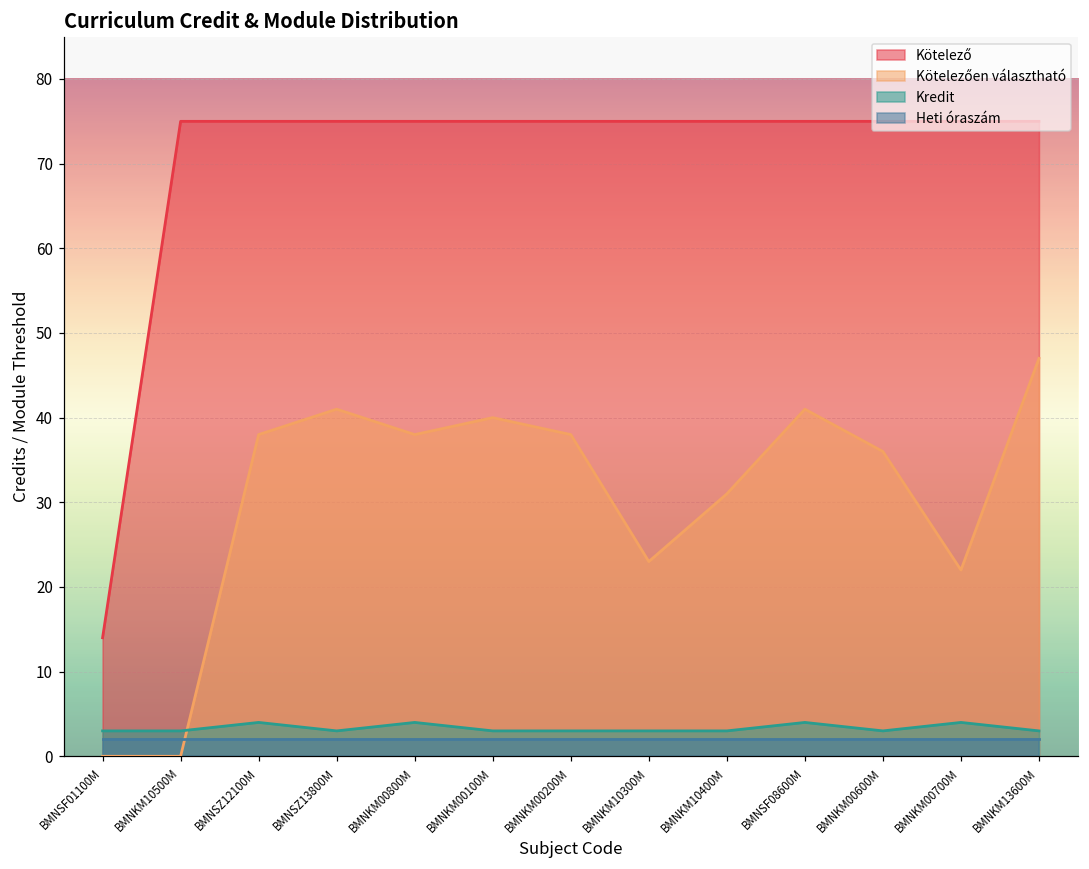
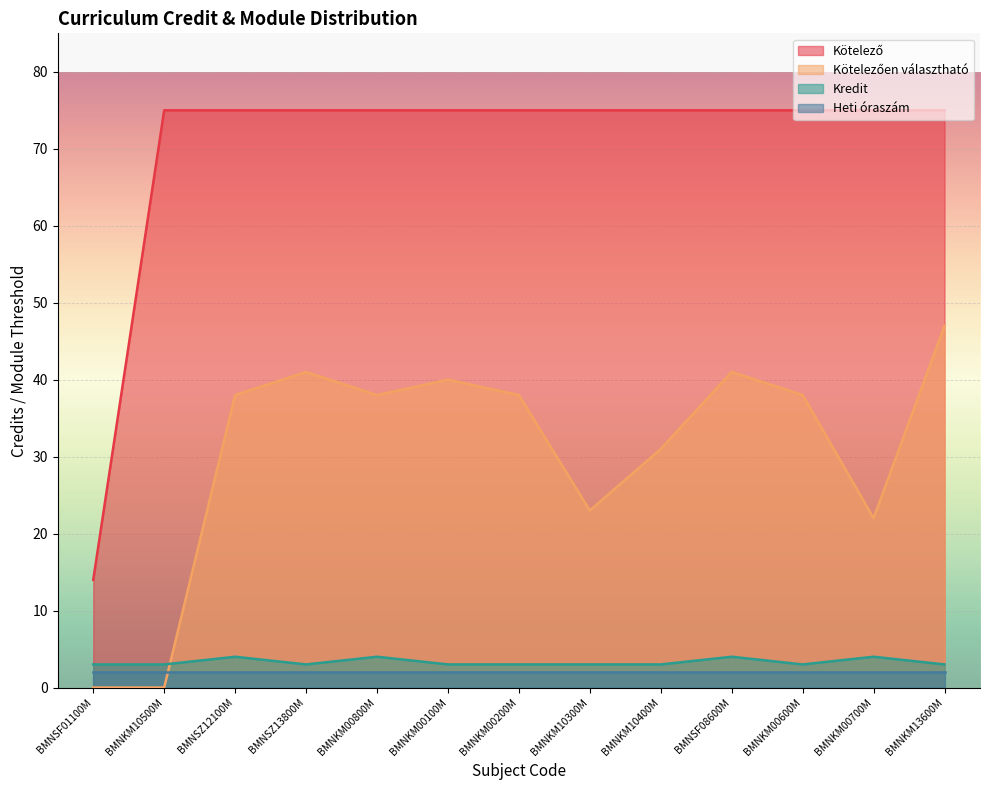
Kötelezően választható, BMNKM00600M: 36 -> 38
